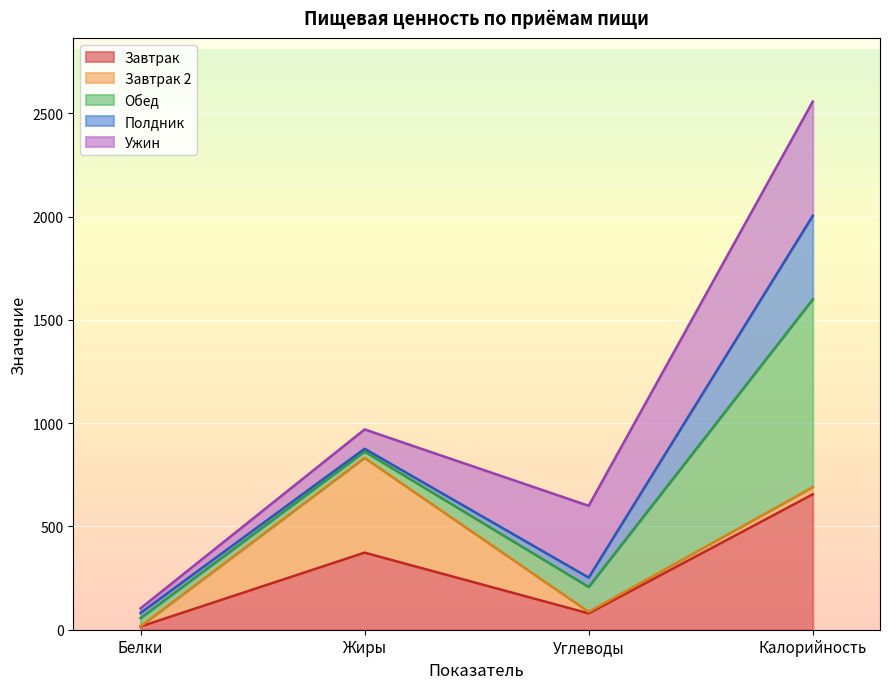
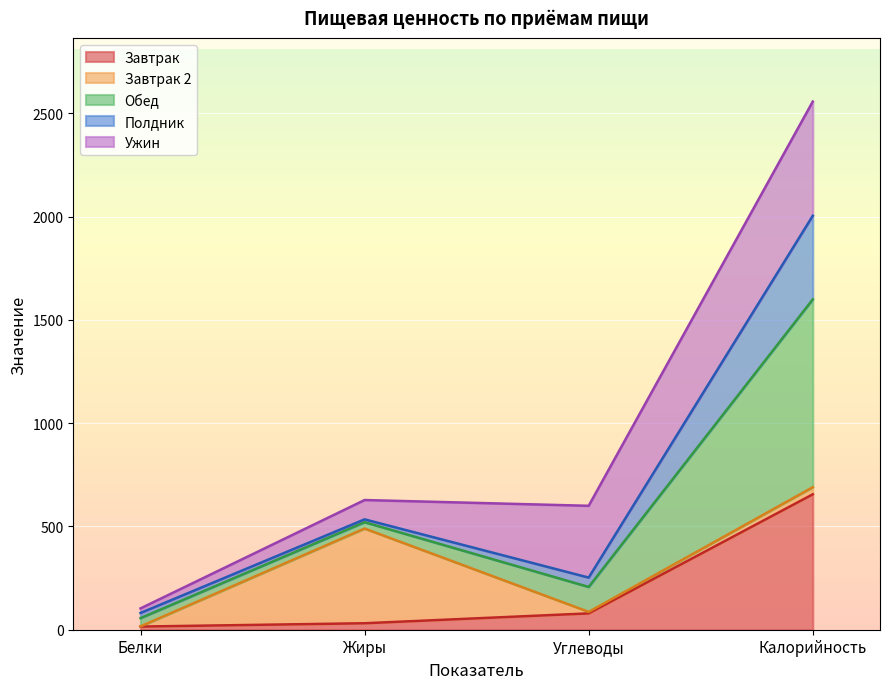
Завтрак, Жиры: 370 -> 30
